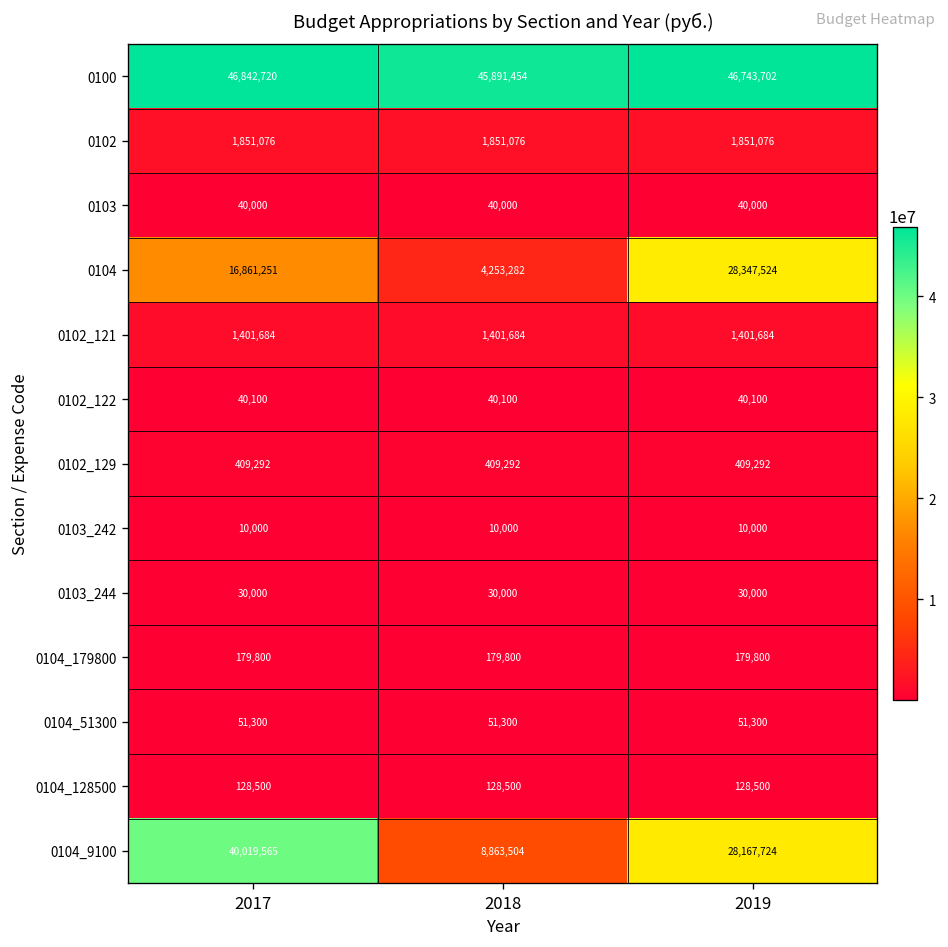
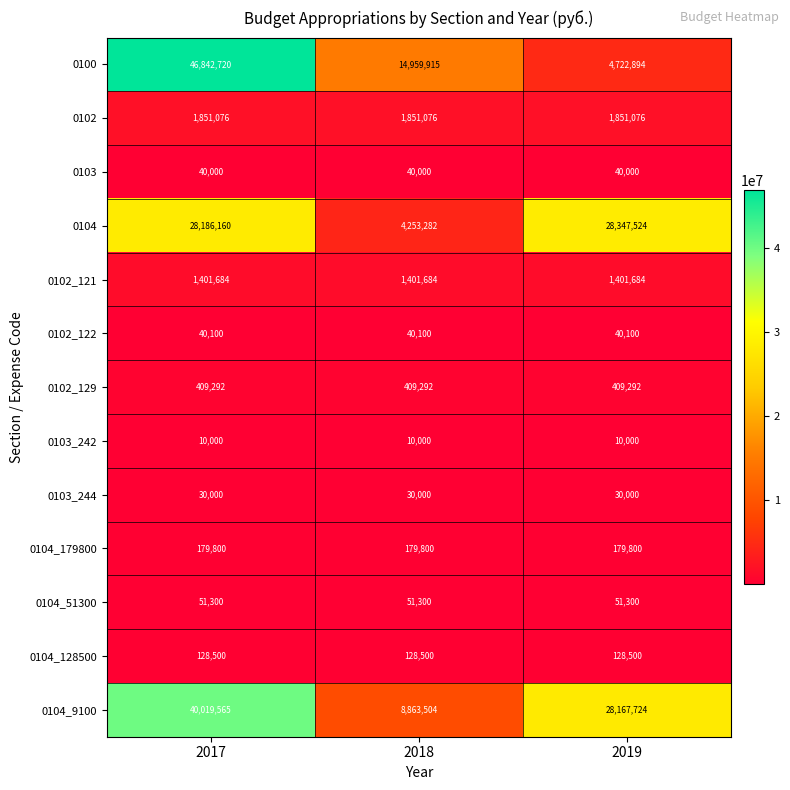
0100, 2018: 45,891,454 -> 14,959,915
0100, 2019: 46,743,702 -> 4,722,894
0104, 2017: 16,861,251 -> 28,186,160
